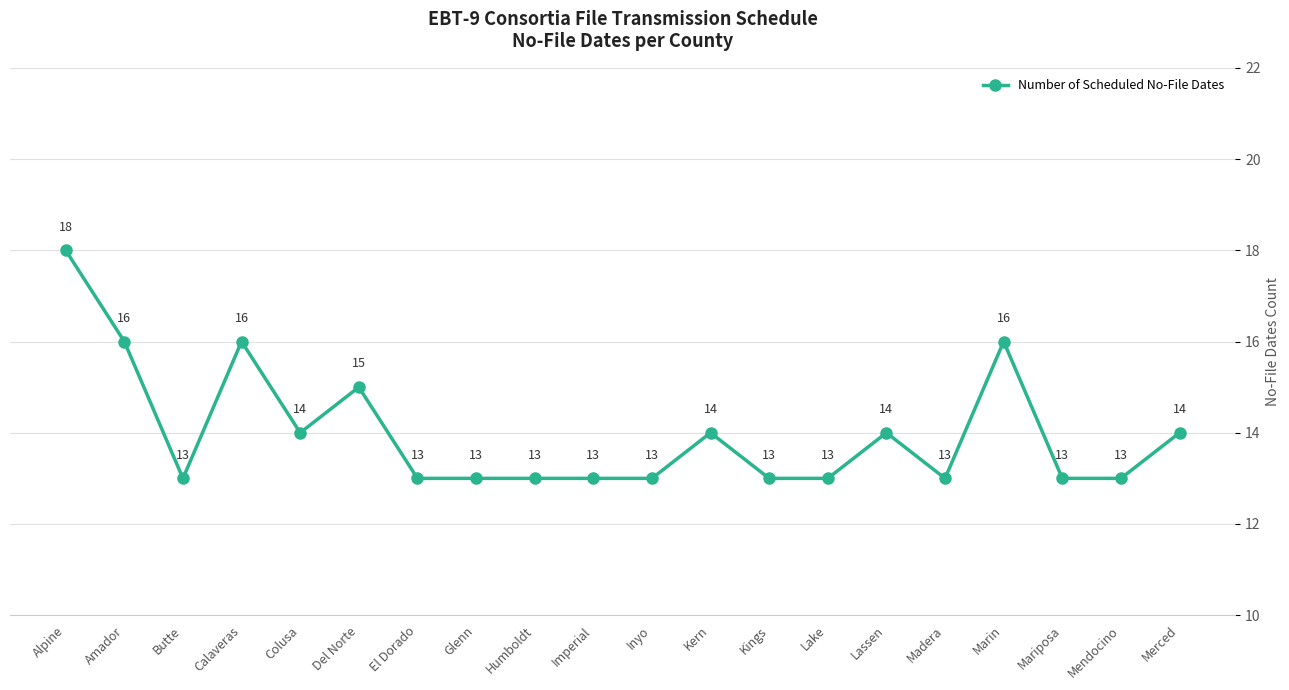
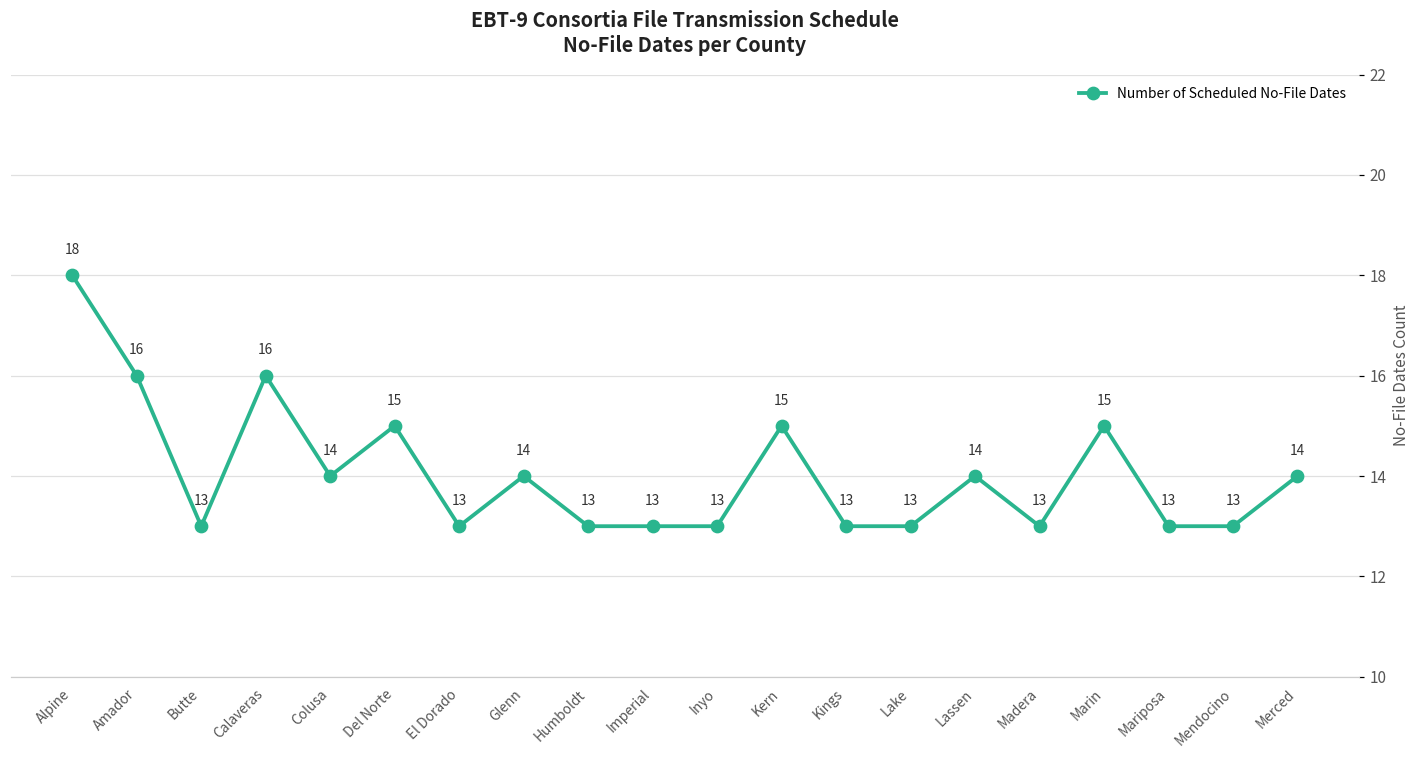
Glenn: 13 -> 14
Kern: 14 -> 15
Marin: 16 -> 15
